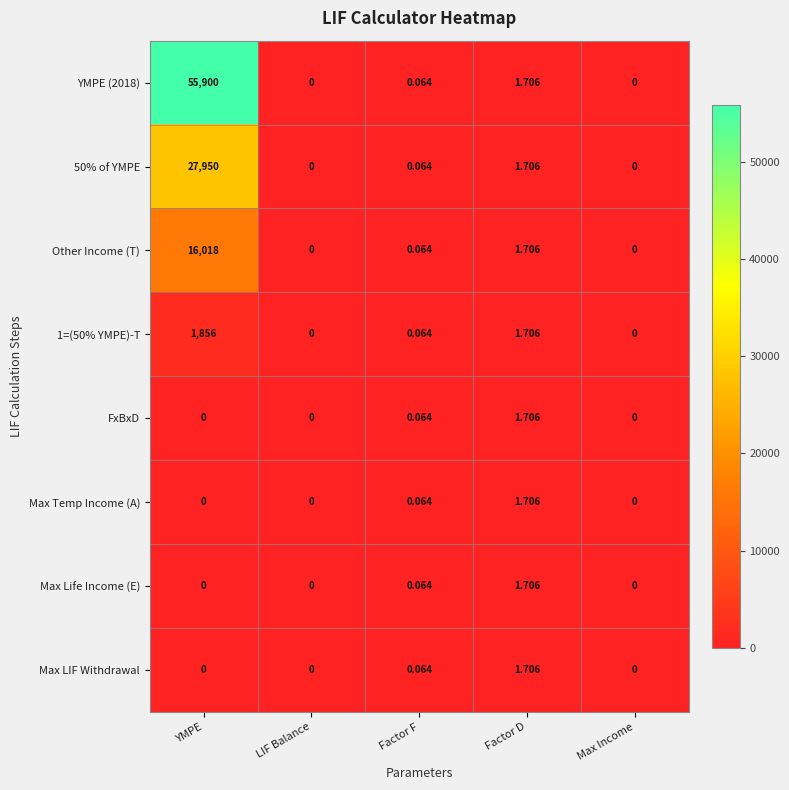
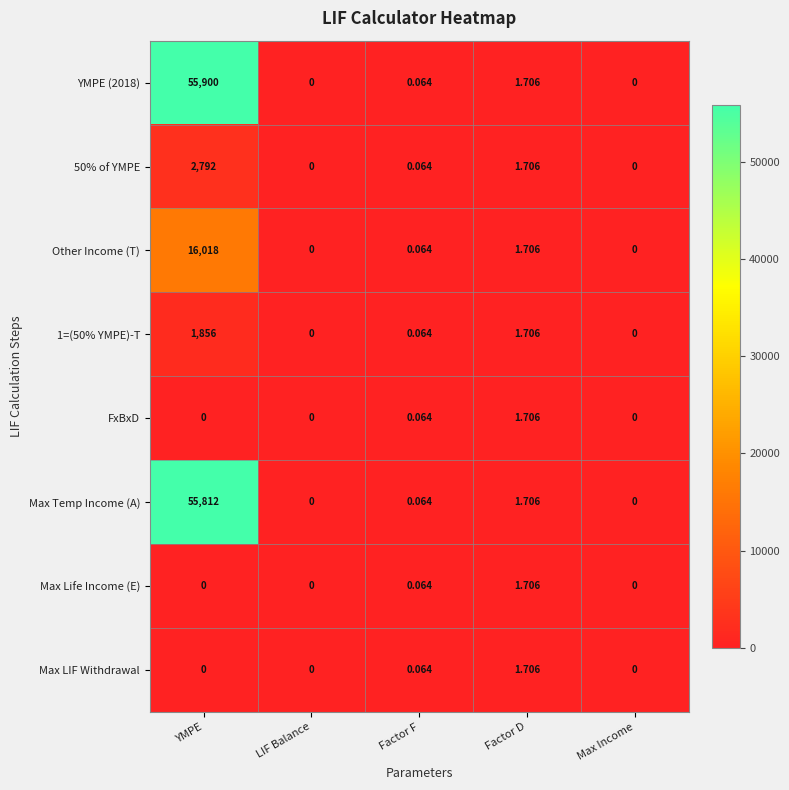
50% of YMPE, YMPE: 27,950 -> 2,792
Max Temp Income (A), YMPE: 0 -> 55,812
